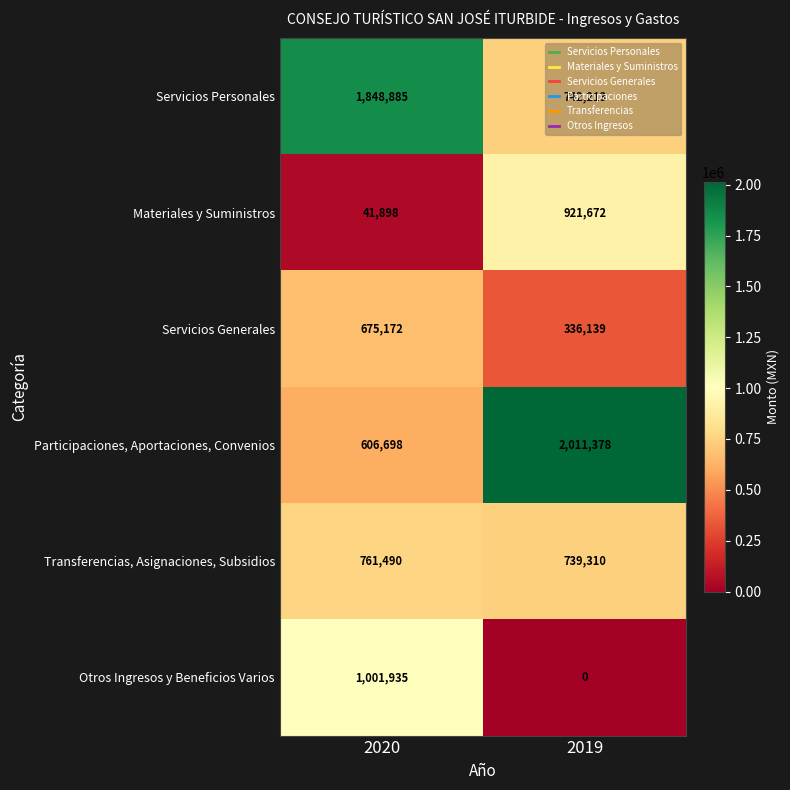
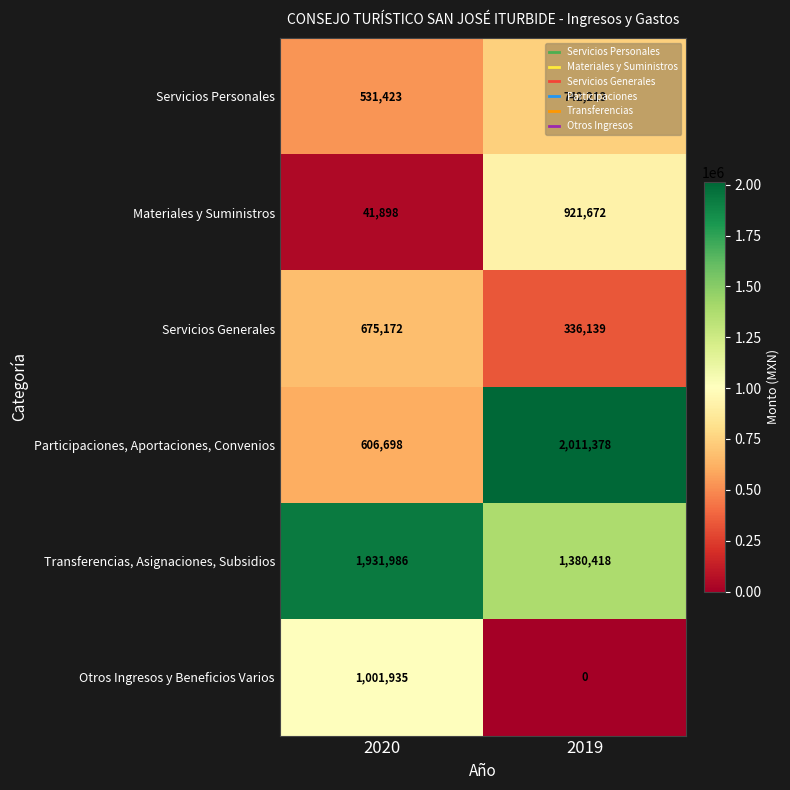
Servicios Personales, 2020: 1,848,885 -> 531,423
Transferencias, Asignaciones, Subsidios, 2020: 761,490 -> 1,931,986
Transferencias, Asignaciones, Subsidios, 2019: 739,310 -> 1,380,418
